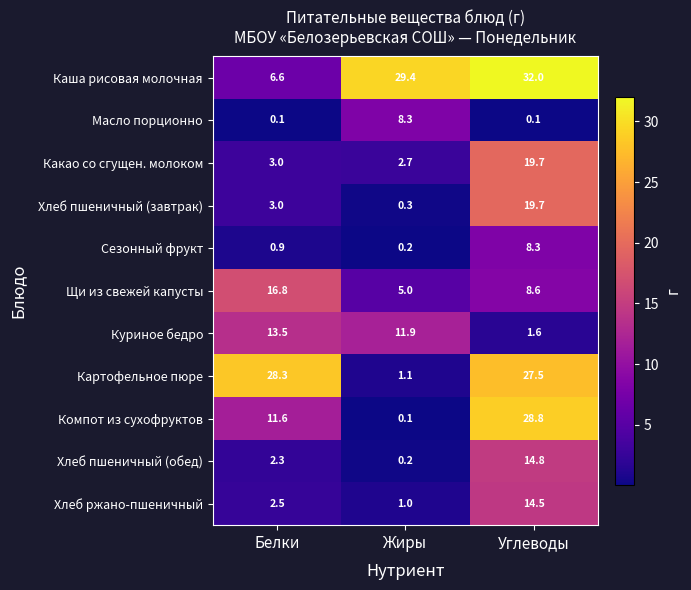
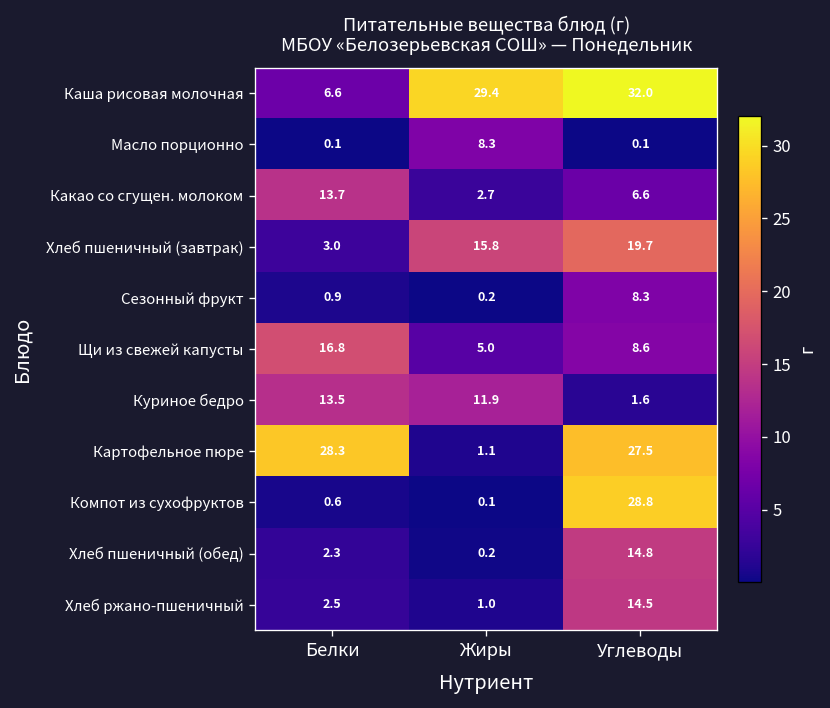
Какао со сгущен. молоком, Белки: 3.0 -> 13.7
Какао со сгущен. молоком, Углеводы: 19.7 -> 6.6
Хлеб пшеничный (завтрак), Жиры: 0.3 -> 15.8
Компот из сухофруктов, Белки: 11.6 -> 0.6
